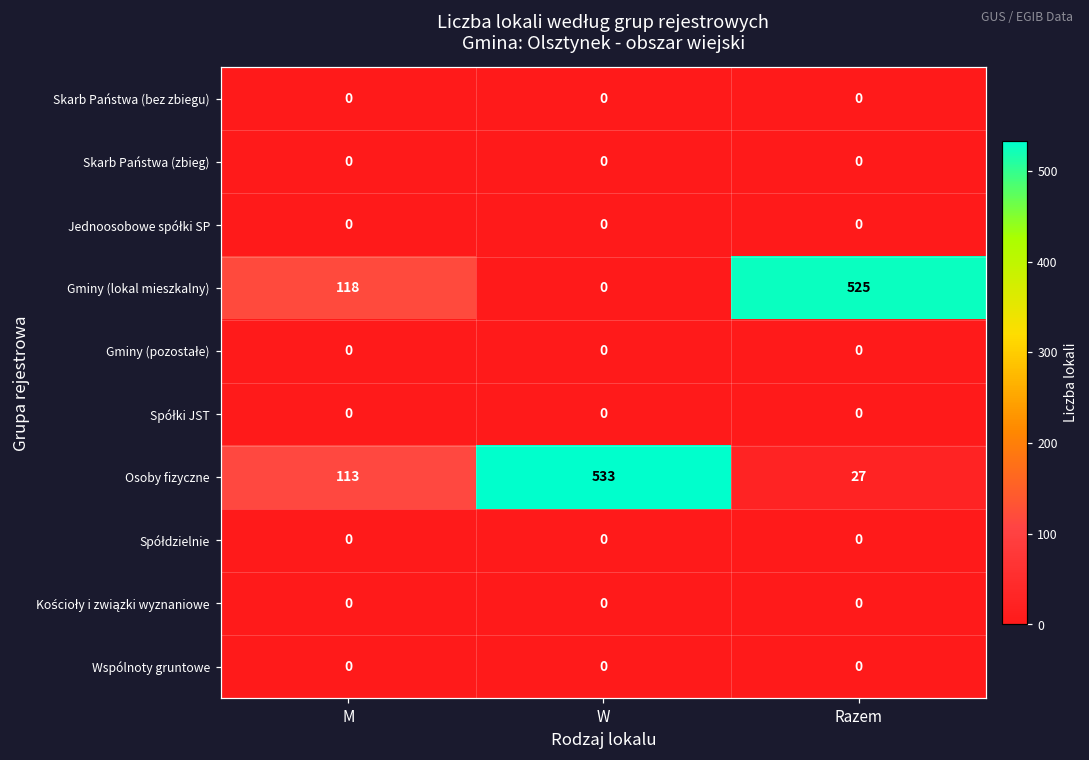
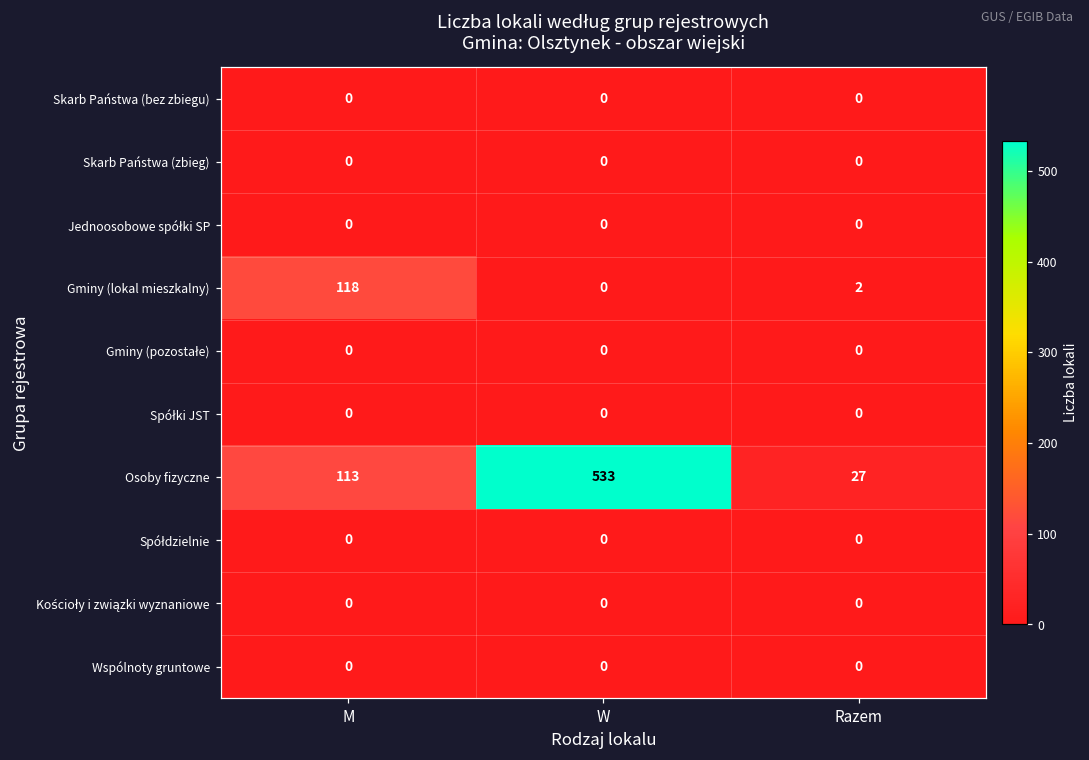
Gminy (lokal mieszkalny), Razem: 525 -> 2
